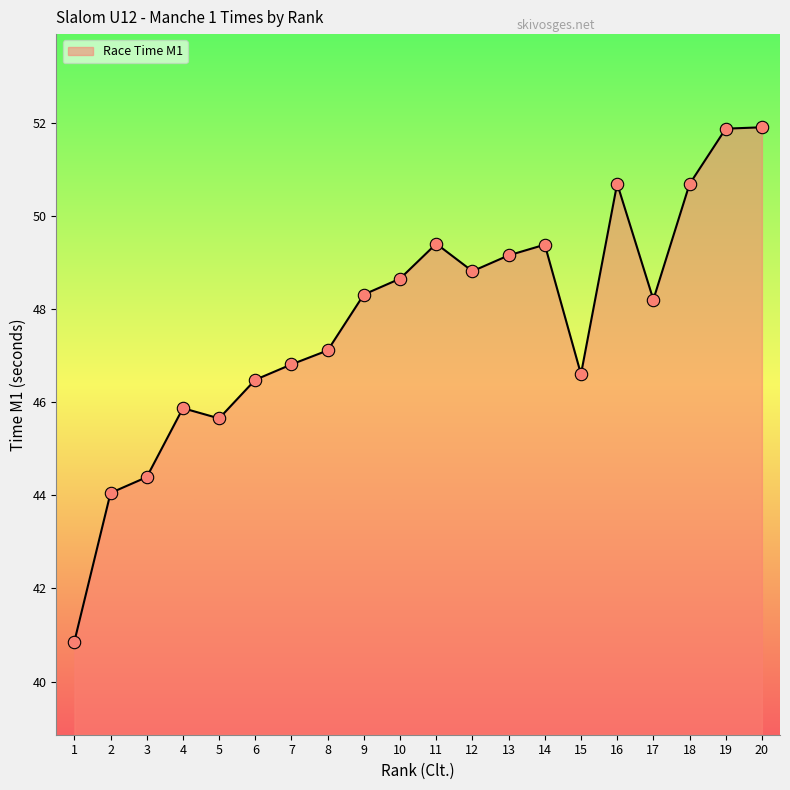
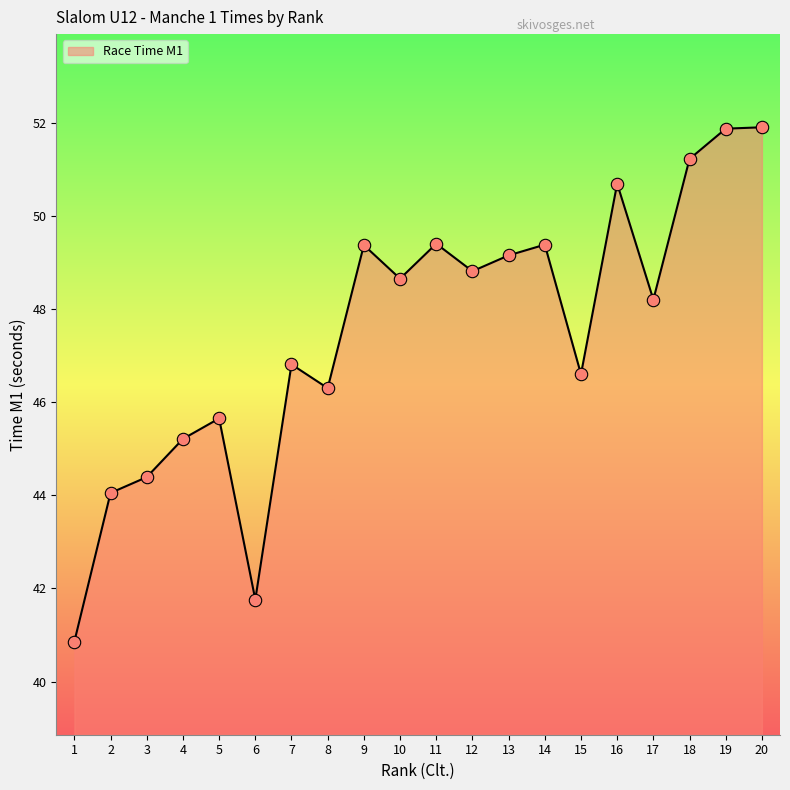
4: 45.9 -> 45.2
6: 46.5 -> 41.8
8: 47.1 -> 46.3
9: 48.3 -> 49.4
18: 50.7 -> 51.2
